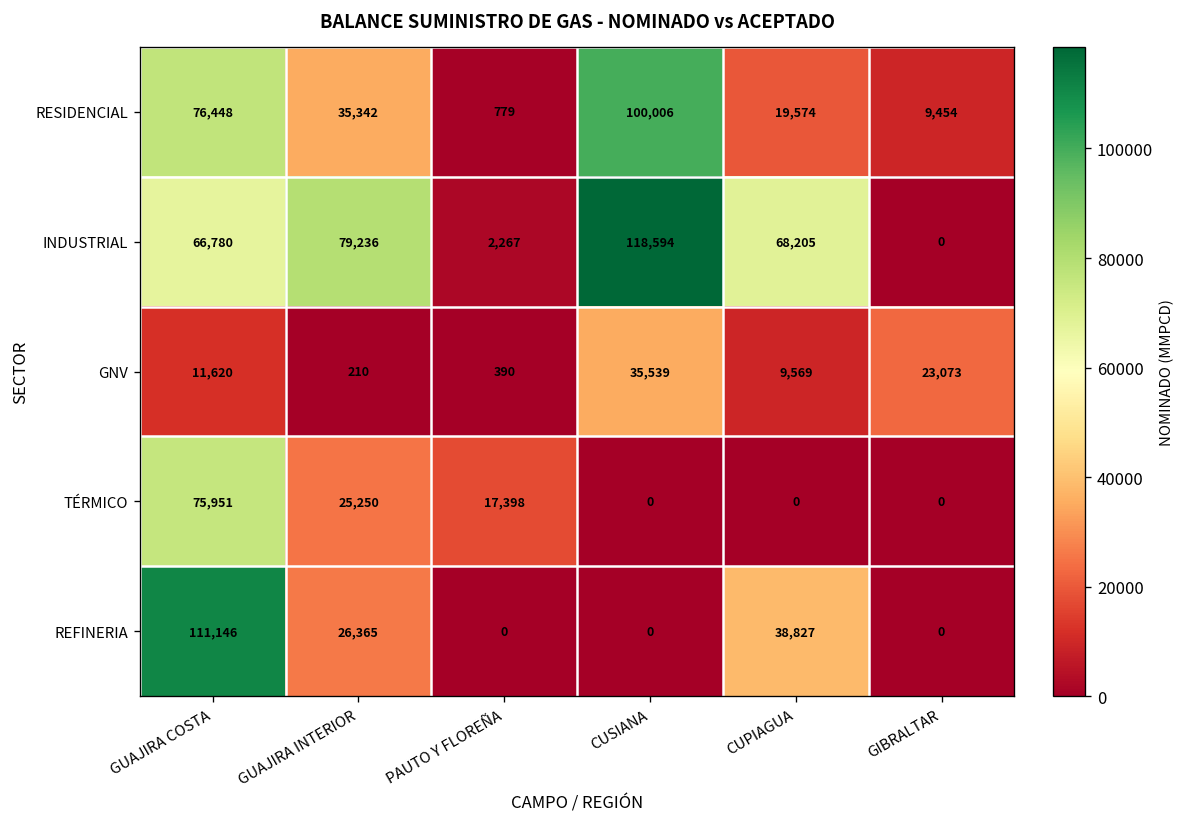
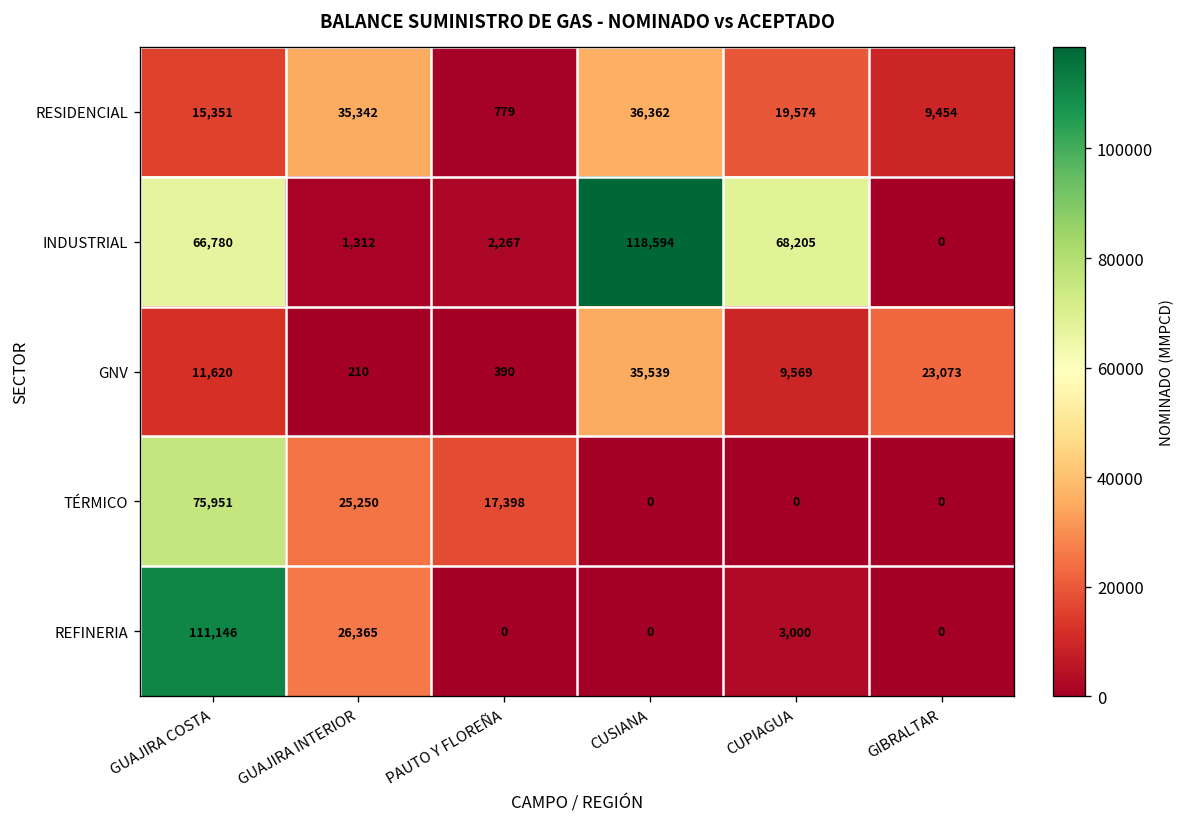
RESIDENCIAL, GUAJIRA COSTA: 76,448 -> 15,351
RESIDENCIAL, CUSIANA: 100,006 -> 36,362
INDUSTRIAL, GUAJIRA INTERIOR: 79,236 -> 1,312
REFINERIA, CUPIAGUA: 38,827 -> 3,000
